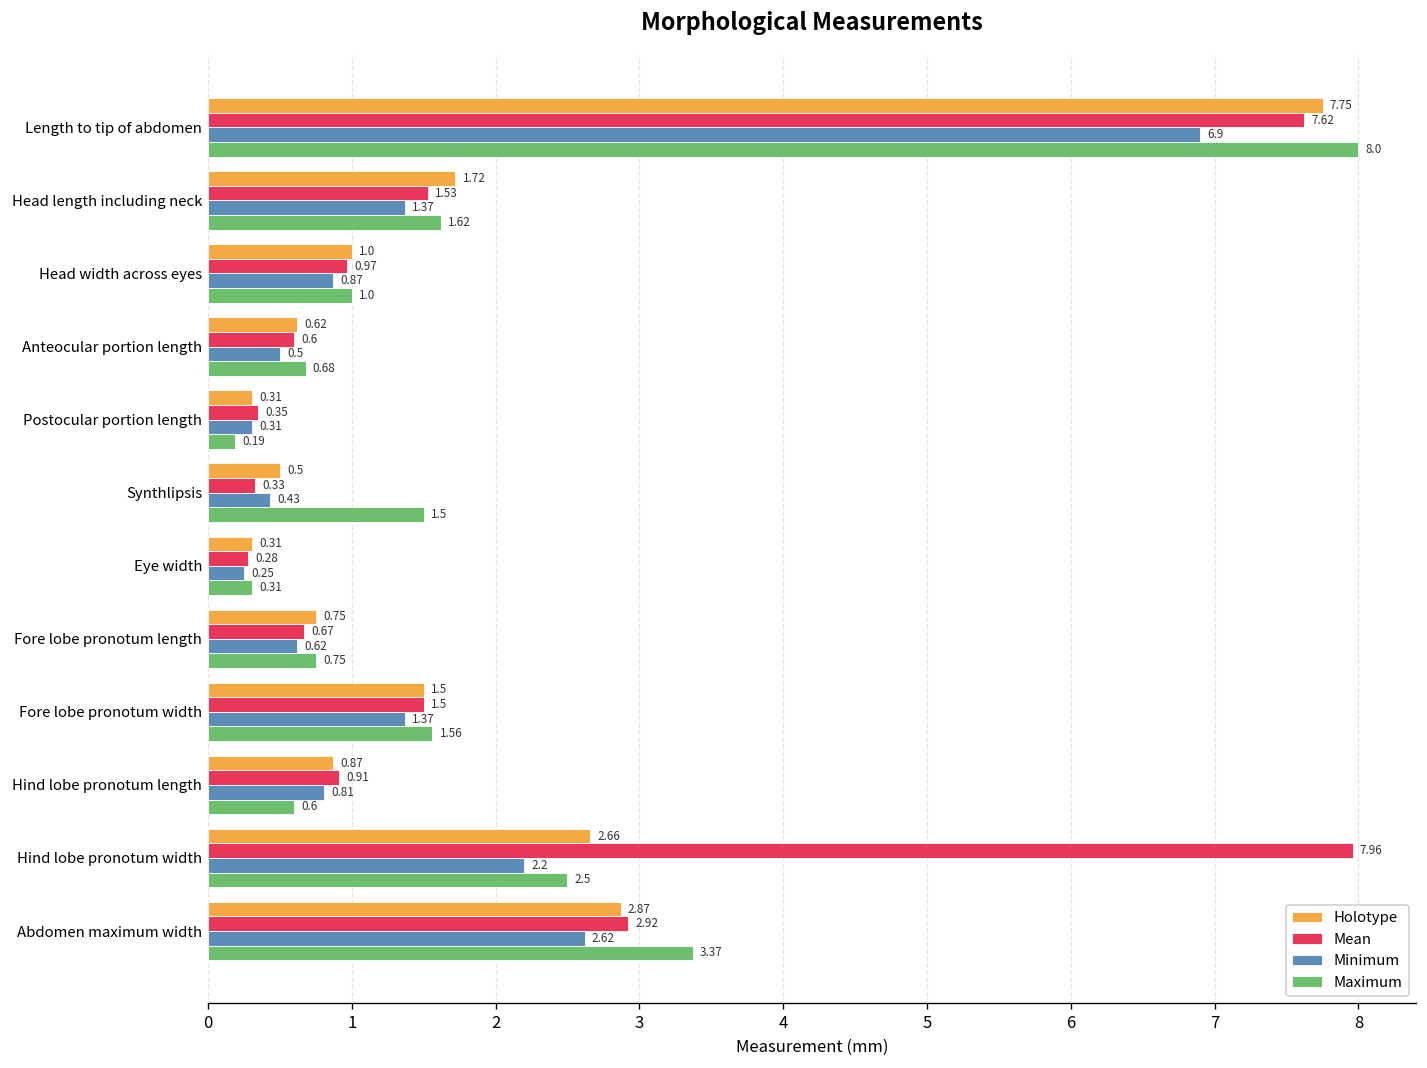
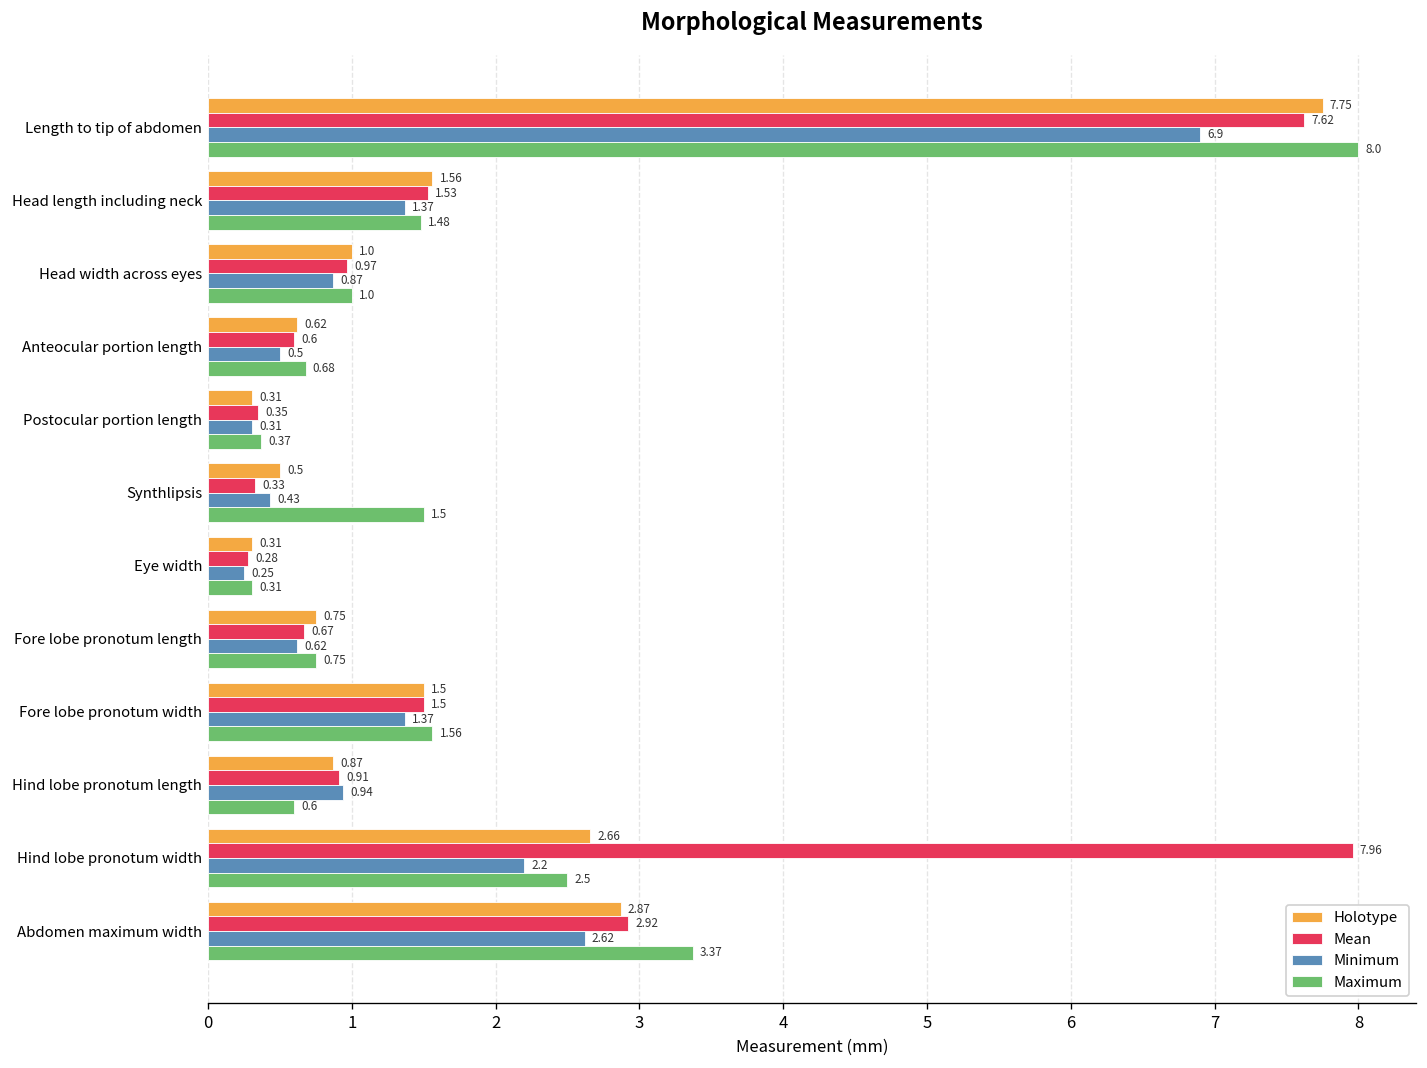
Holotype, Head length including neck: 1.72 -> 1.56
Maximum, Head length including neck: 1.62 -> 1.48
Maximum, Postocular portion length: 0.19 -> 0.37
Minimum, Hind lobe pronotum length: 0.81 -> 0.94
